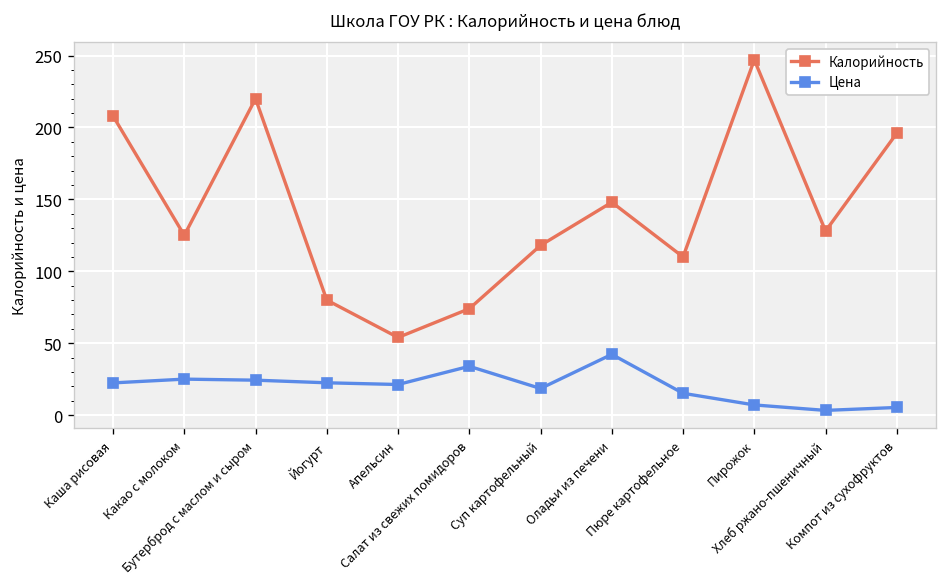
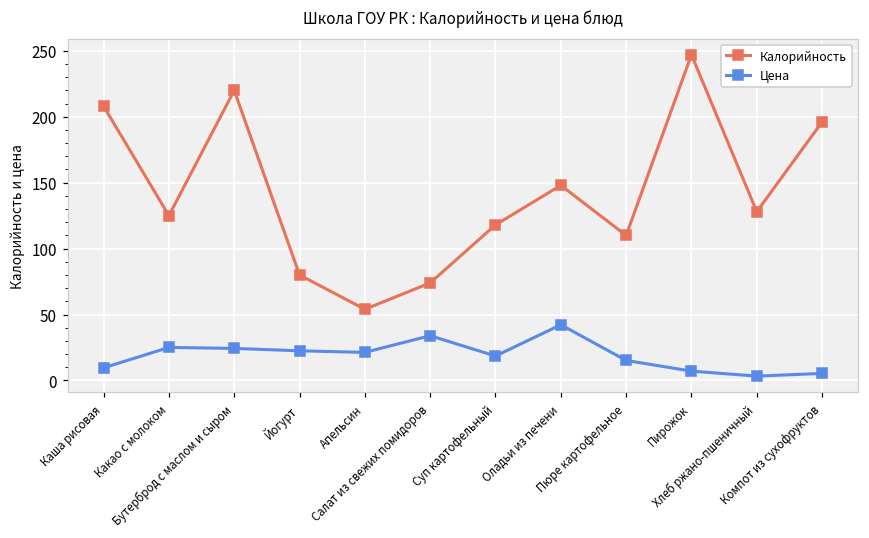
Цена, Каша рисовая: 22 -> 10
